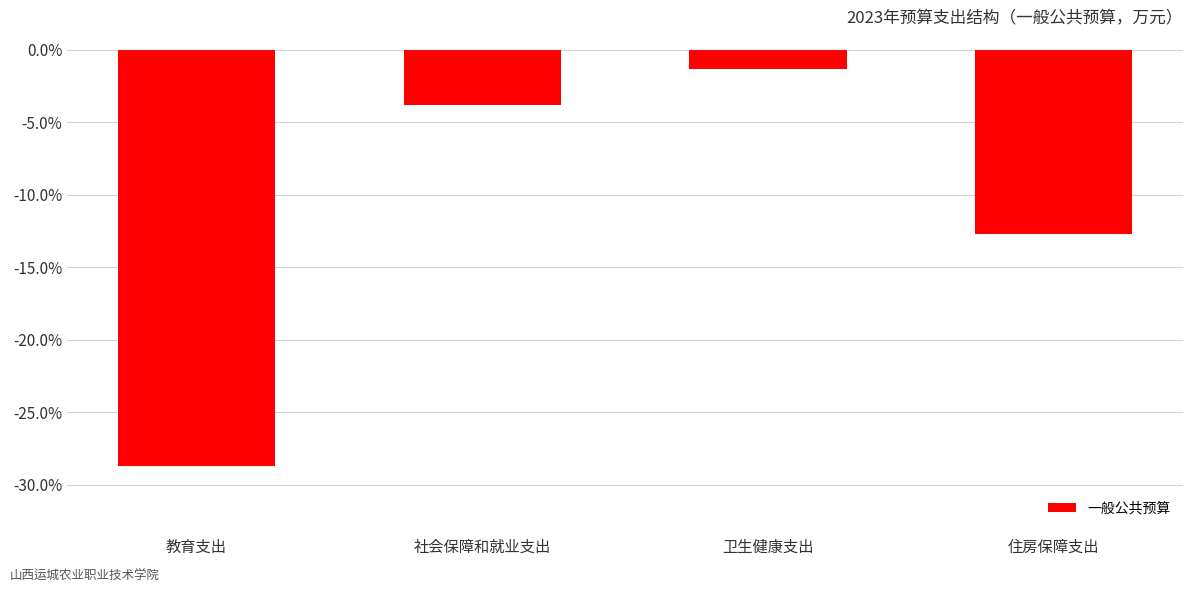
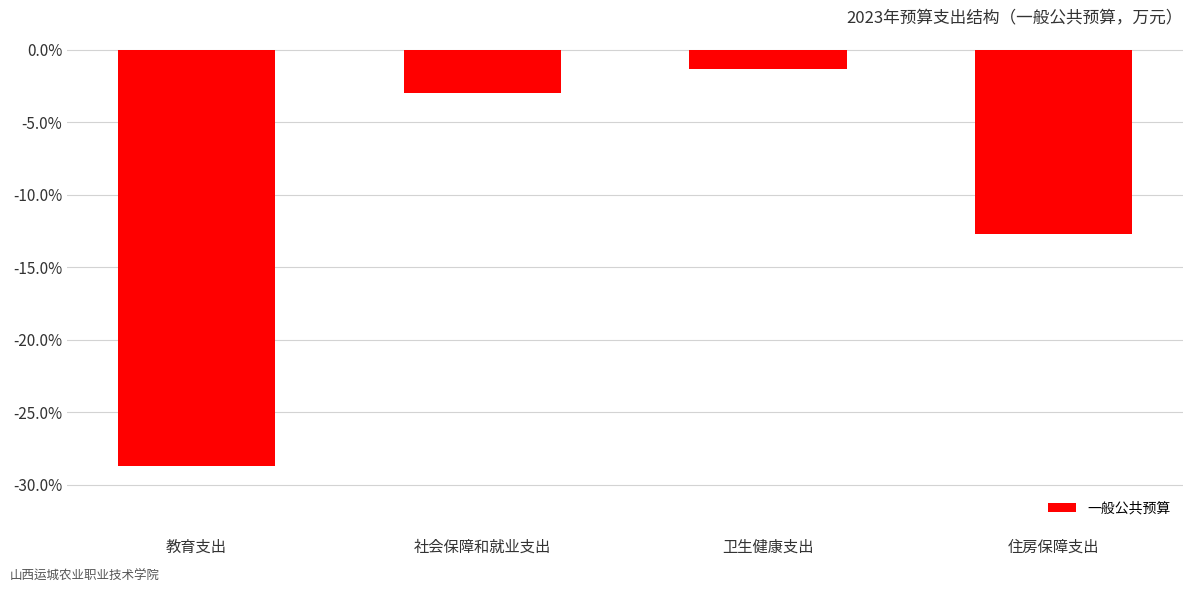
社会保障和就业支出: -3.8% -> -3.0%
